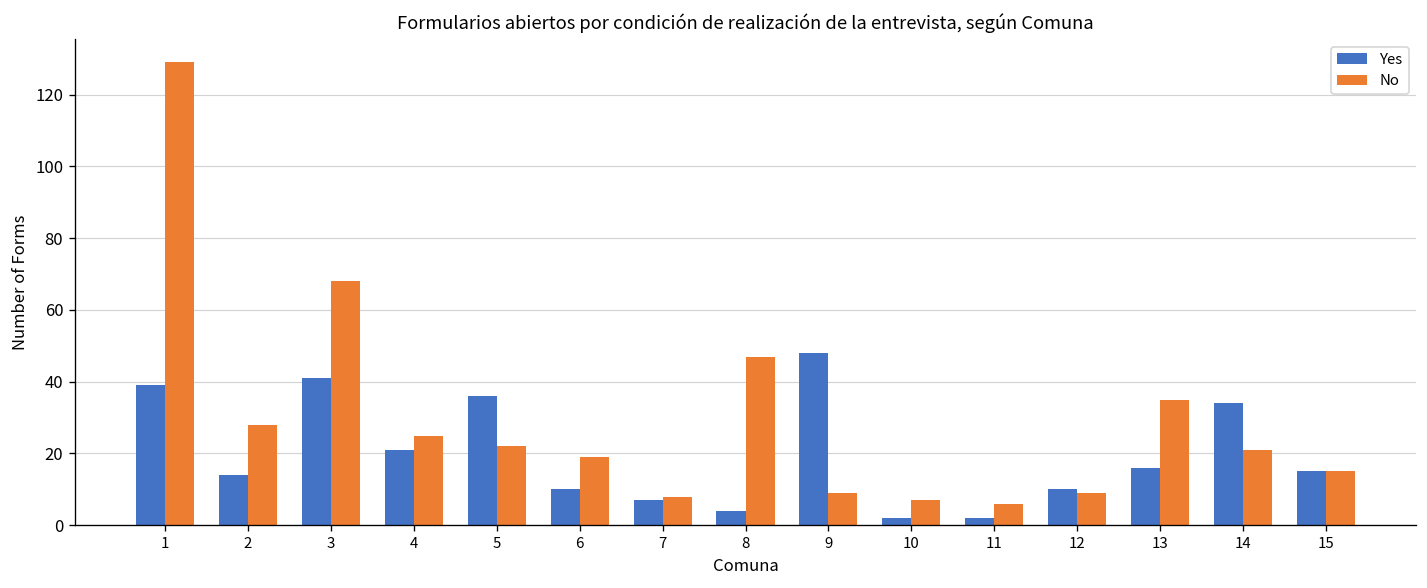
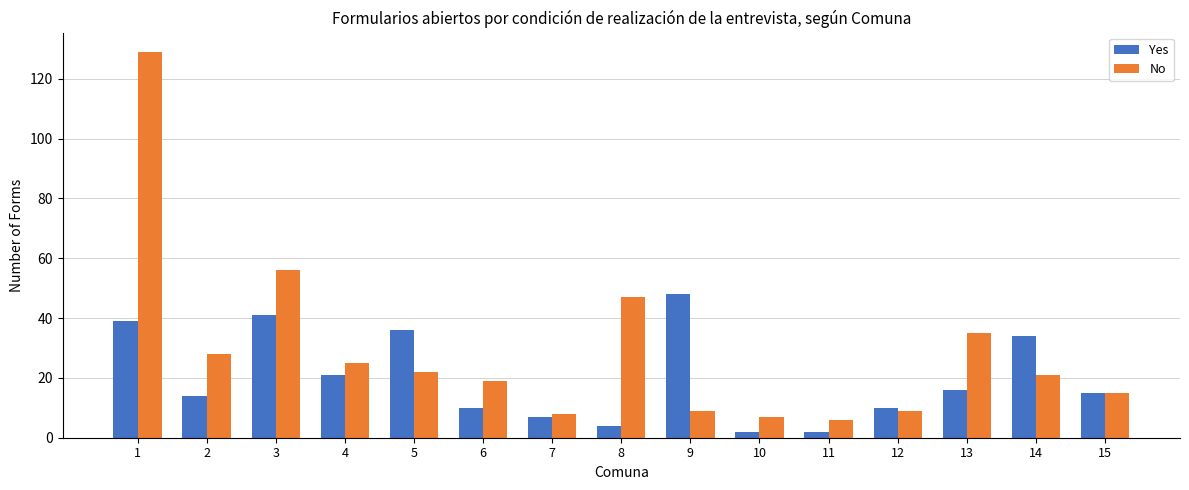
No, 3: 68 -> 56
